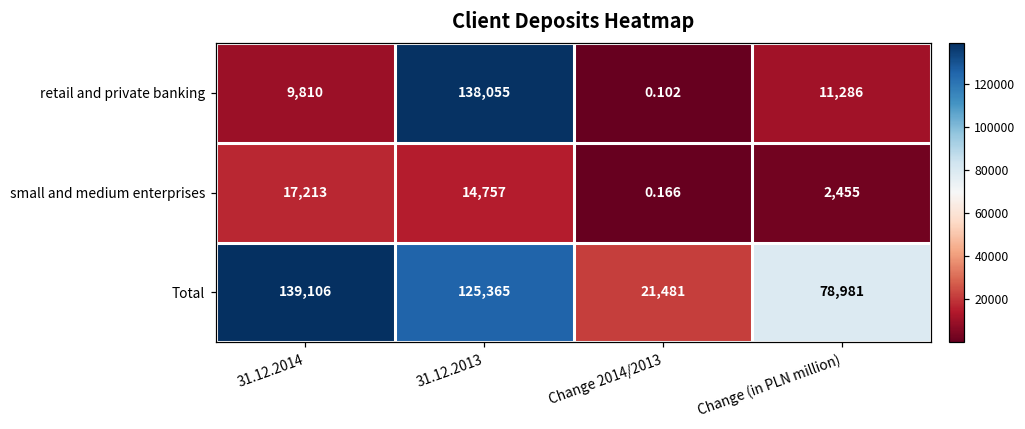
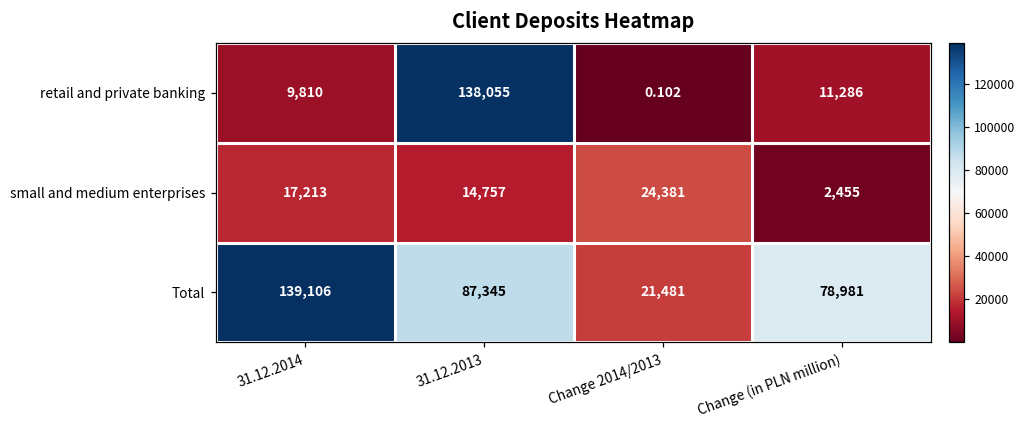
small and medium enterprises, Change 2014/2013: 0.166 -> 24,381
Total, 31.12.2013: 125,365 -> 87,345
